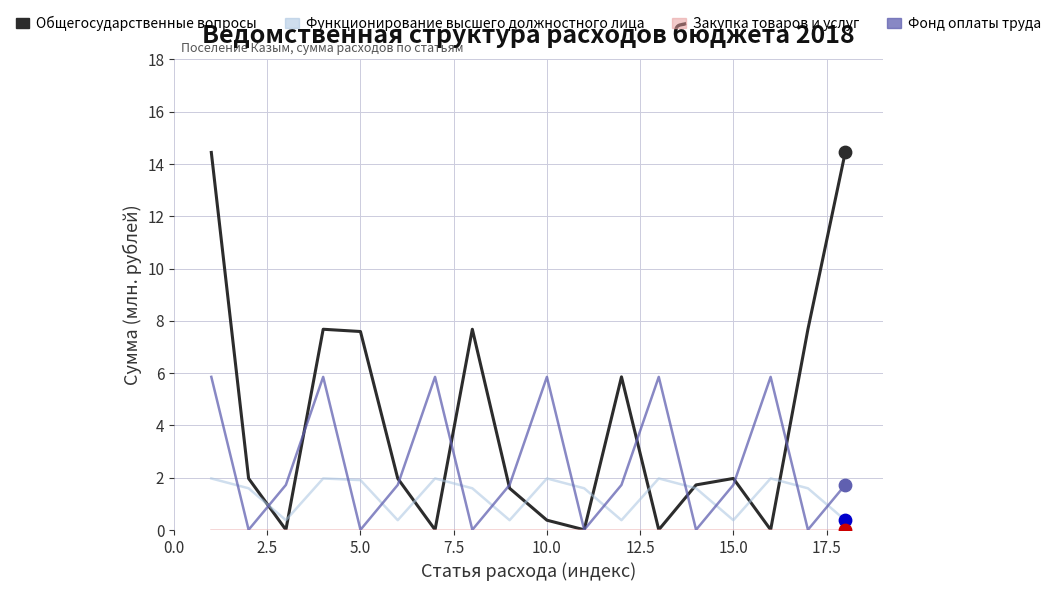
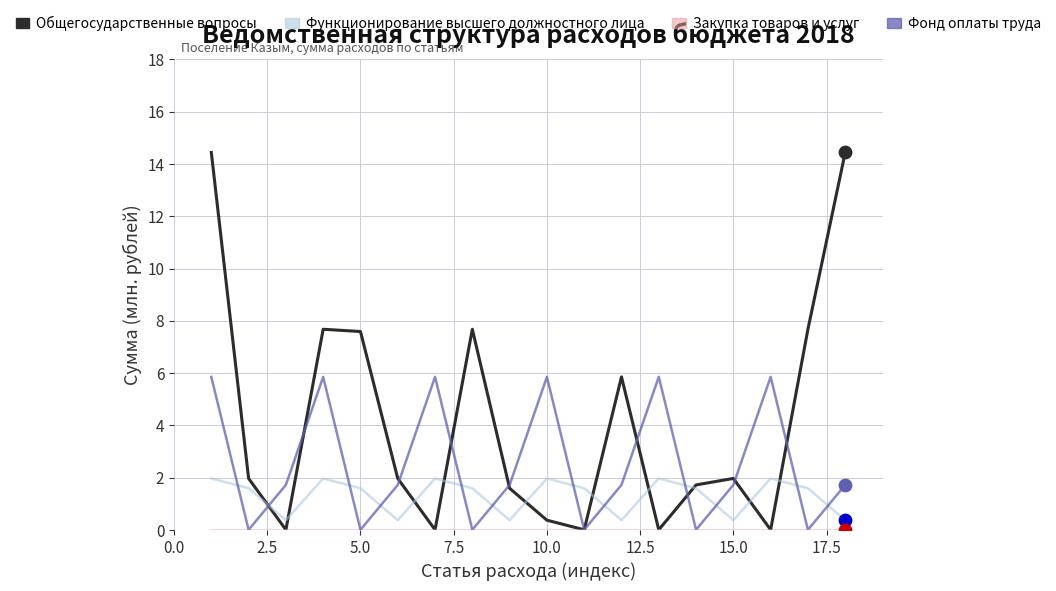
Функционирование высшего должностного лица, 5.0: 1.9 -> 1.6
